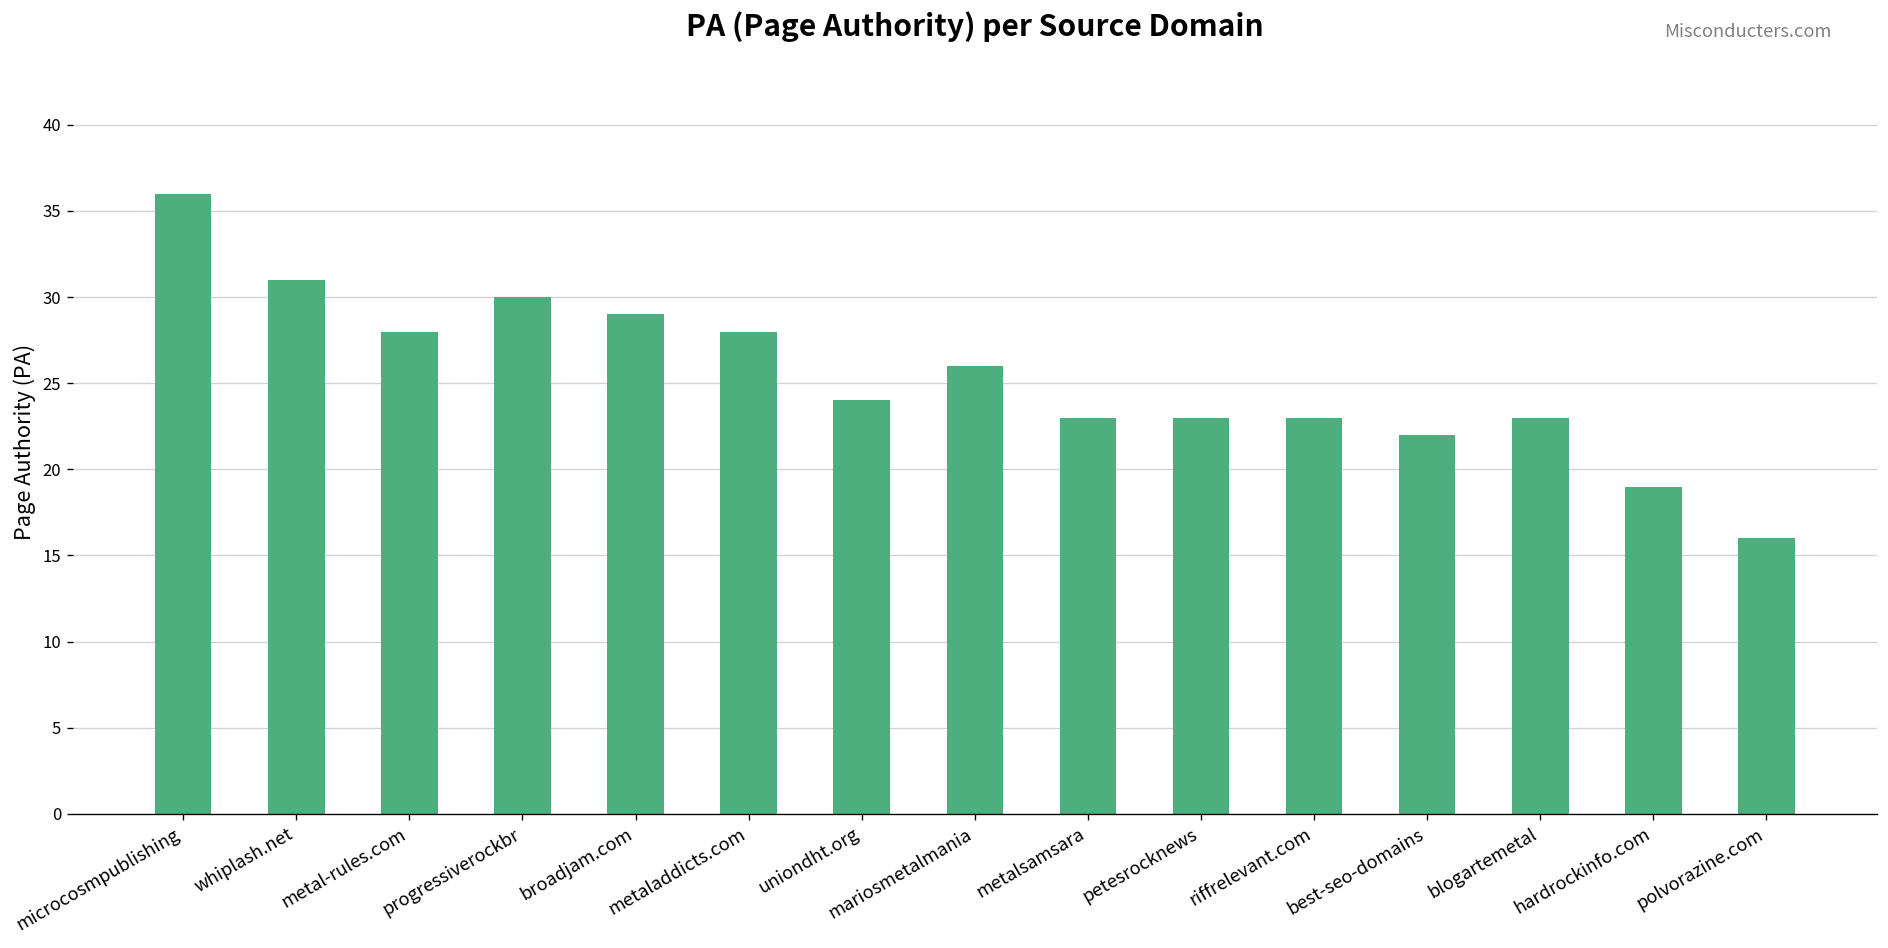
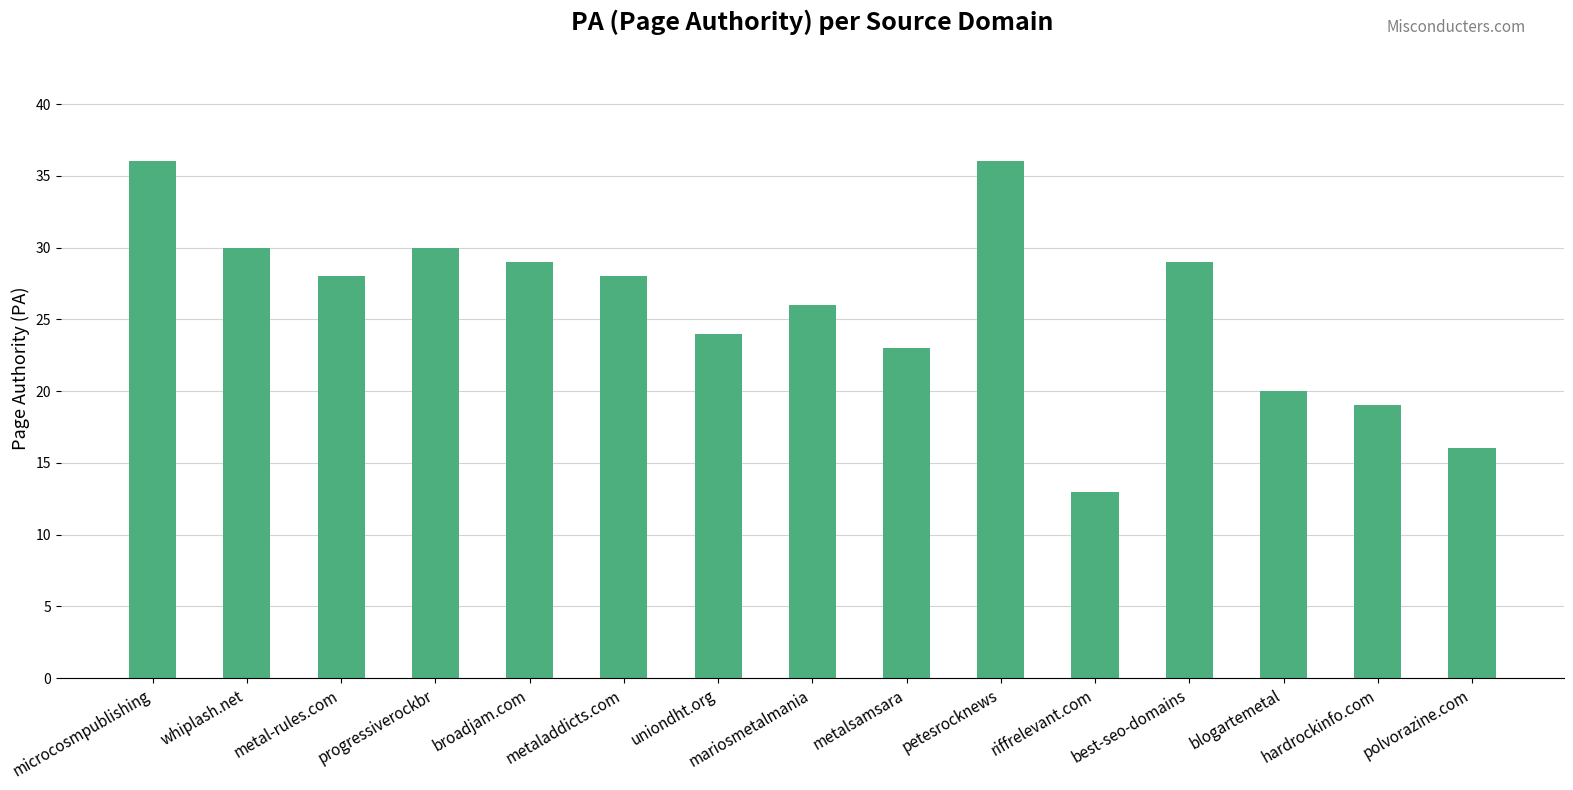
whiplash.net: 31 -> 30
petesrocknews: 23 -> 36
riffrelevant.com: 23 -> 13
best-seo-domains: 22 -> 29
blogartemetal: 23 -> 20
